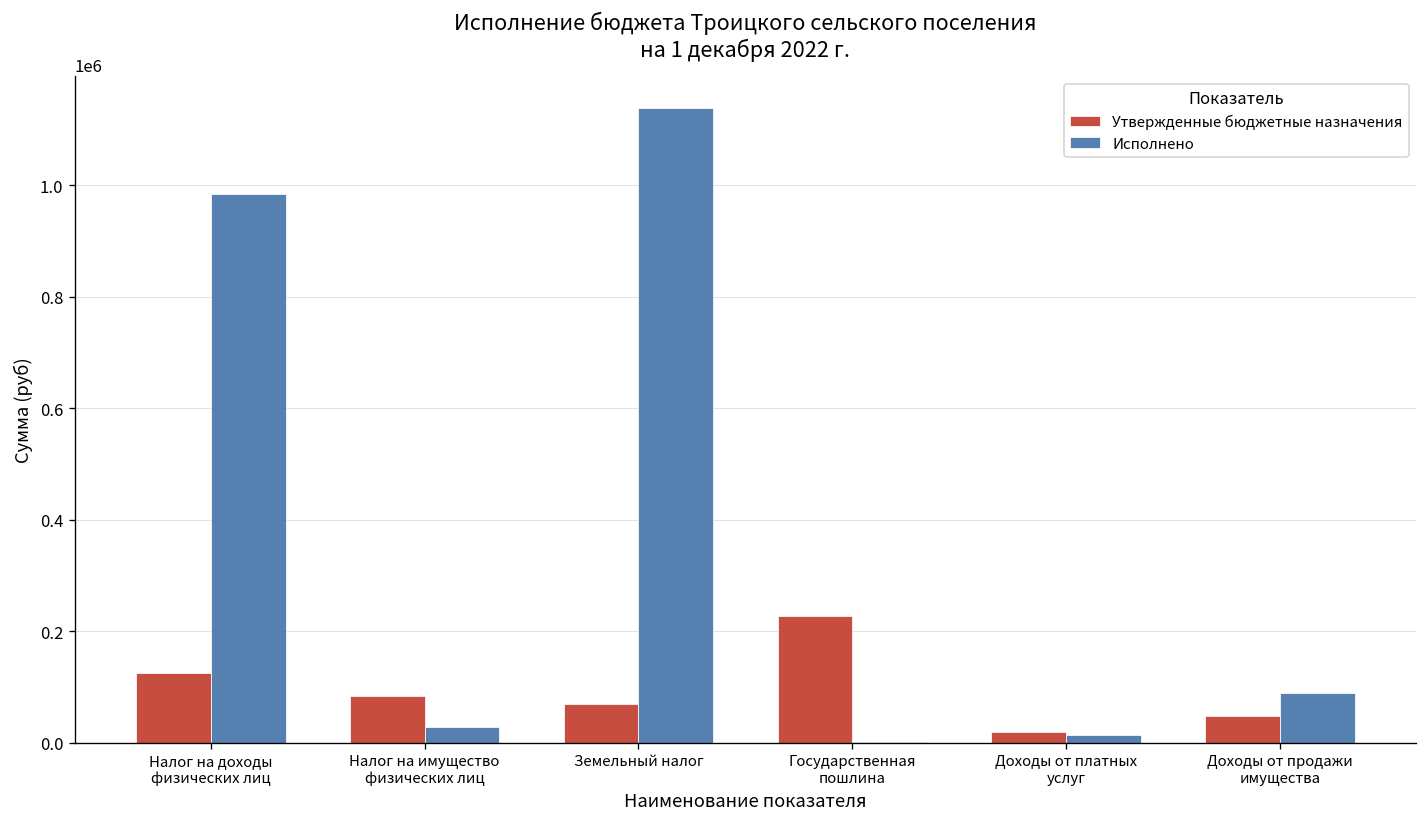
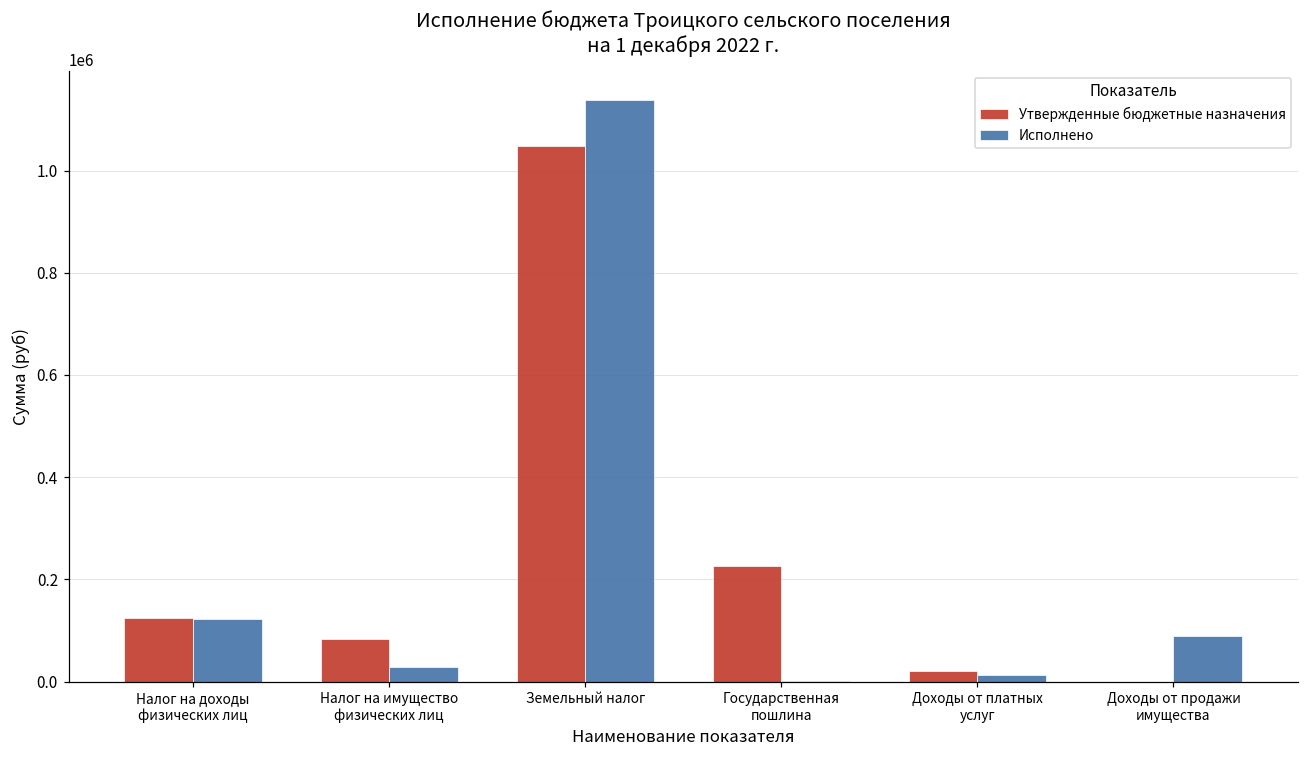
Исполнено, Налог на доходы физических лиц: 980000 -> 120000
Утвержденные бюджетные назначения, Земельный налог: 70000 -> 1050000
Утвержденные бюджетные назначения, Доходы от продажи имущества: 50000 -> 0
